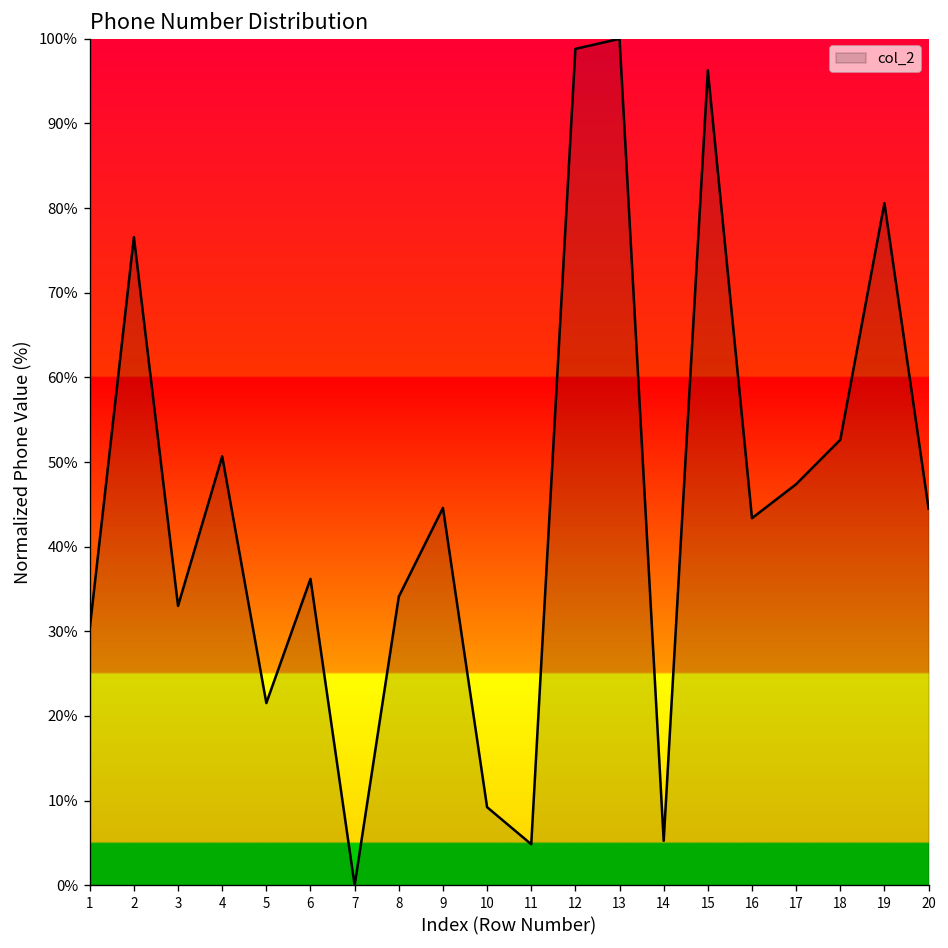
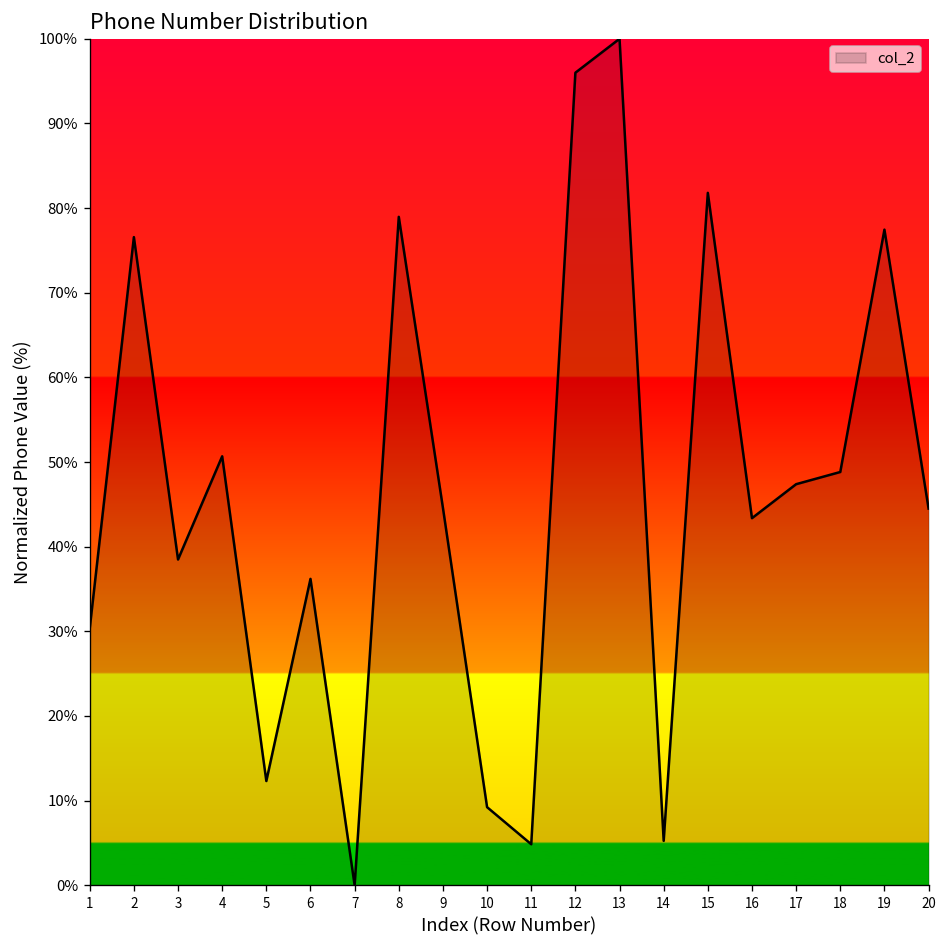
3: 33% -> 38%
5: 22% -> 12%
8: 34% -> 79%
12: 99% -> 96%
15: 96% -> 82%
18: 53% -> 49%
19: 81% -> 77%
